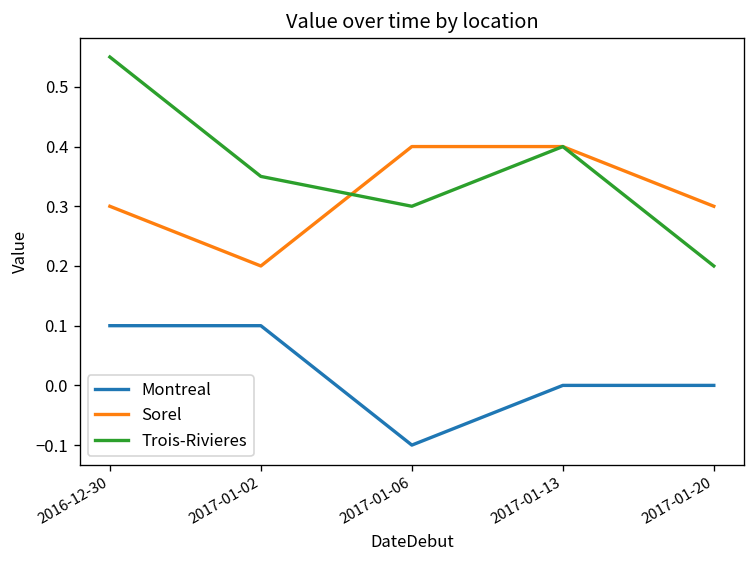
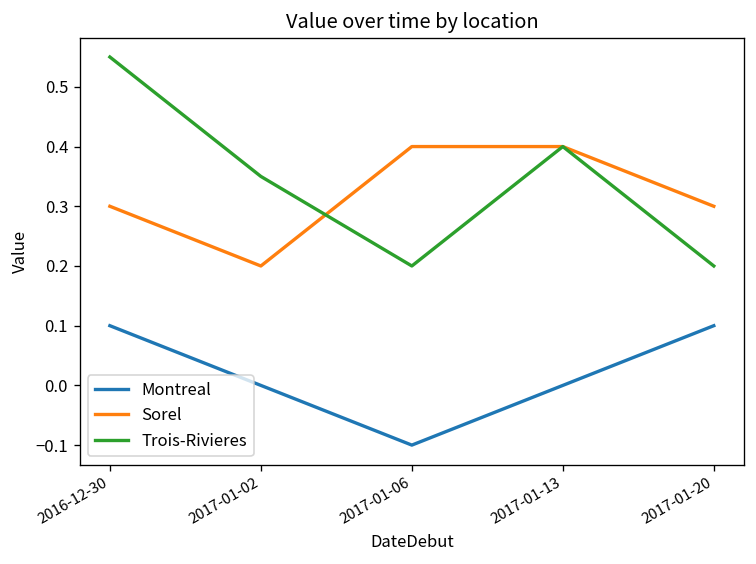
Montreal, 2017-01-02: 0.1 -> 0.0
Trois-Rivieres, 2017-01-06: 0.3 -> 0.2
Montreal, 2017-01-20: 0.0 -> 0.1
